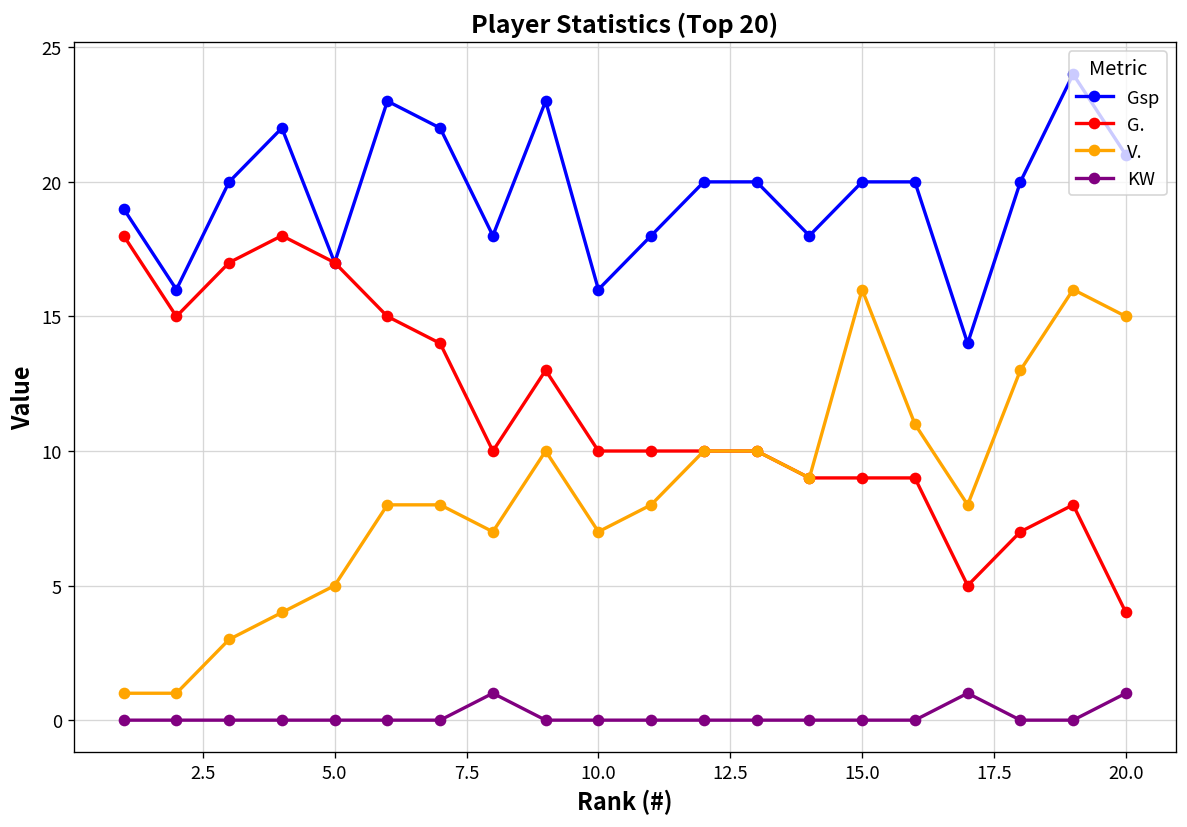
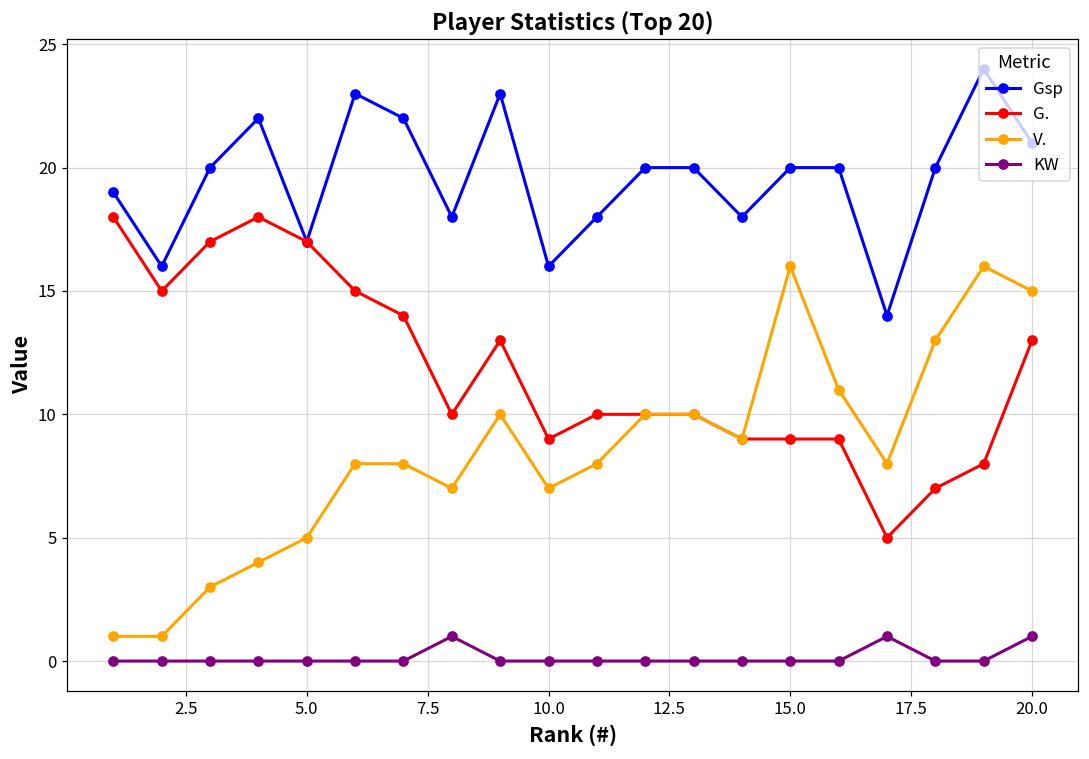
G., 10.0: 10 -> 9
G., 20.0: 4 -> 13
